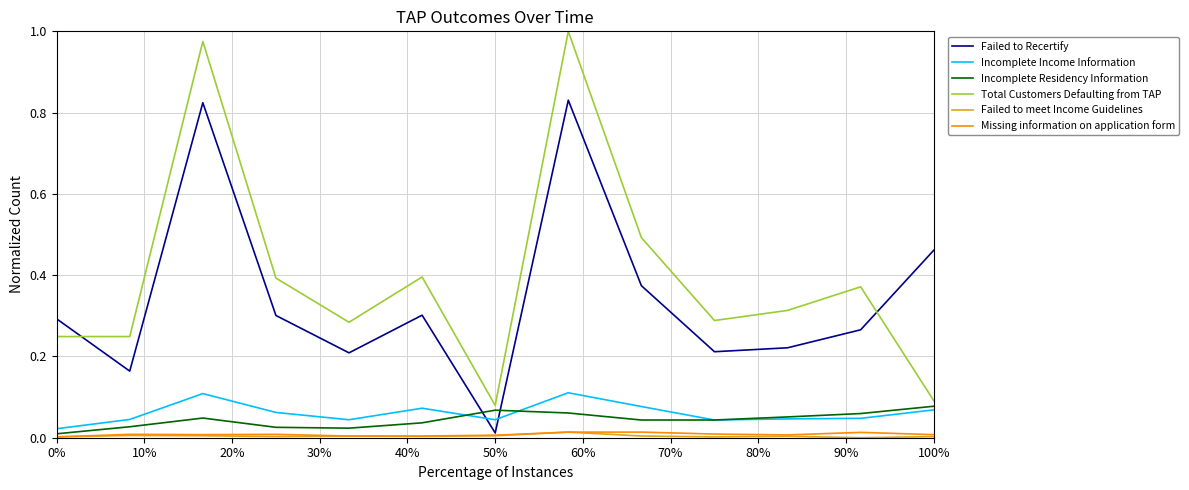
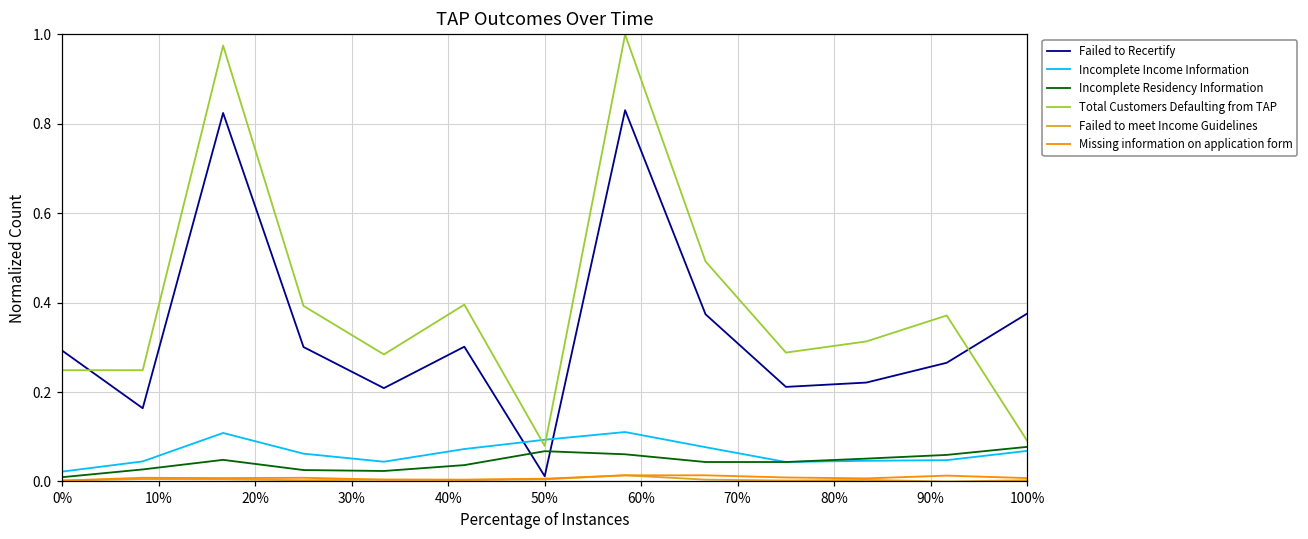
Incomplete Income Information, 50%: 0.04 -> 0.09
Failed to Recertify, 100%: 0.46 -> 0.38
